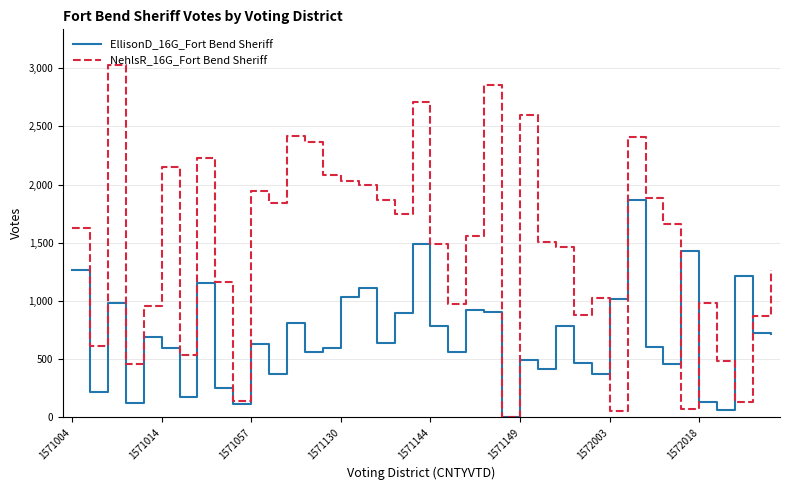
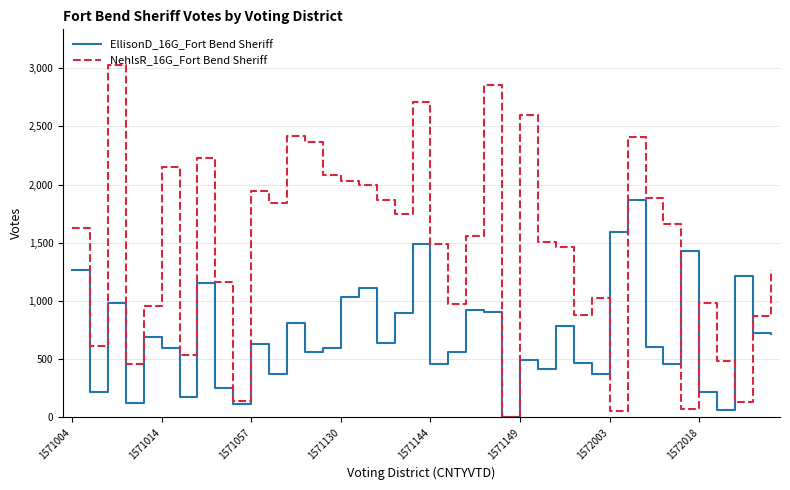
EllisonD_16G_Fort Bend Sheriff, 1571144: 780 -> 460
EllisonD_16G_Fort Bend Sheriff, 1572003: 1,020 -> 1,590
EllisonD_16G_Fort Bend Sheriff, 1572018: 140 -> 220
